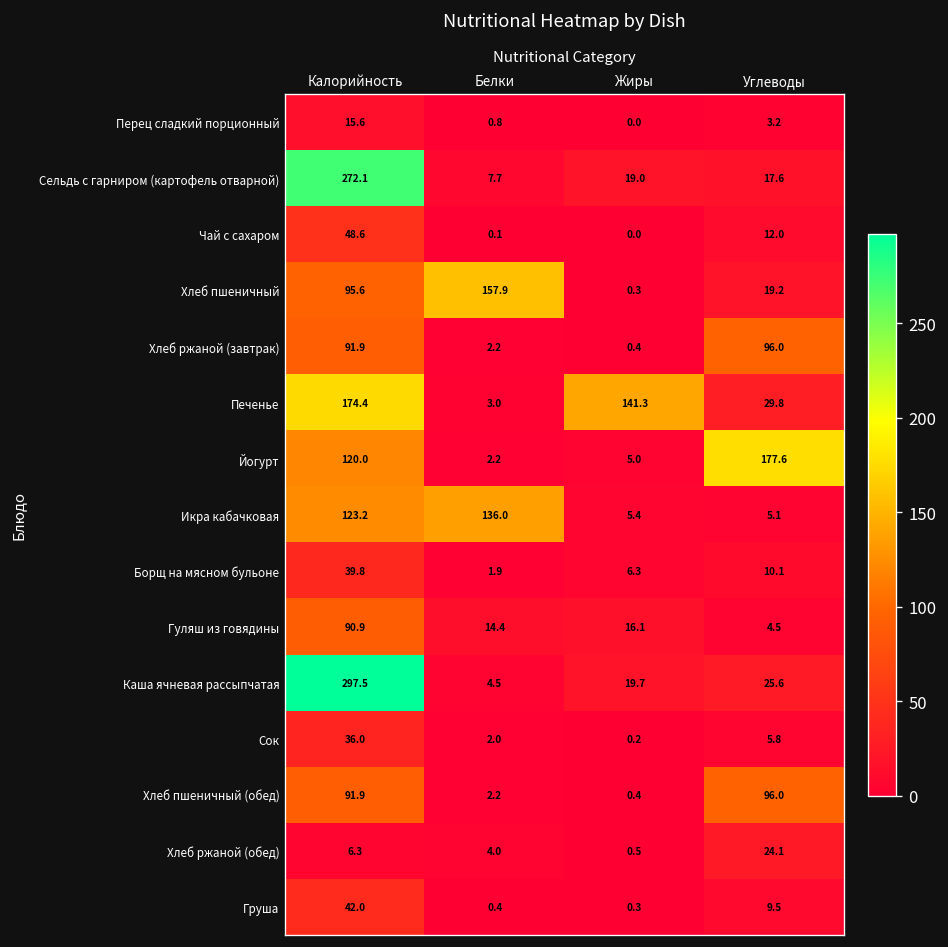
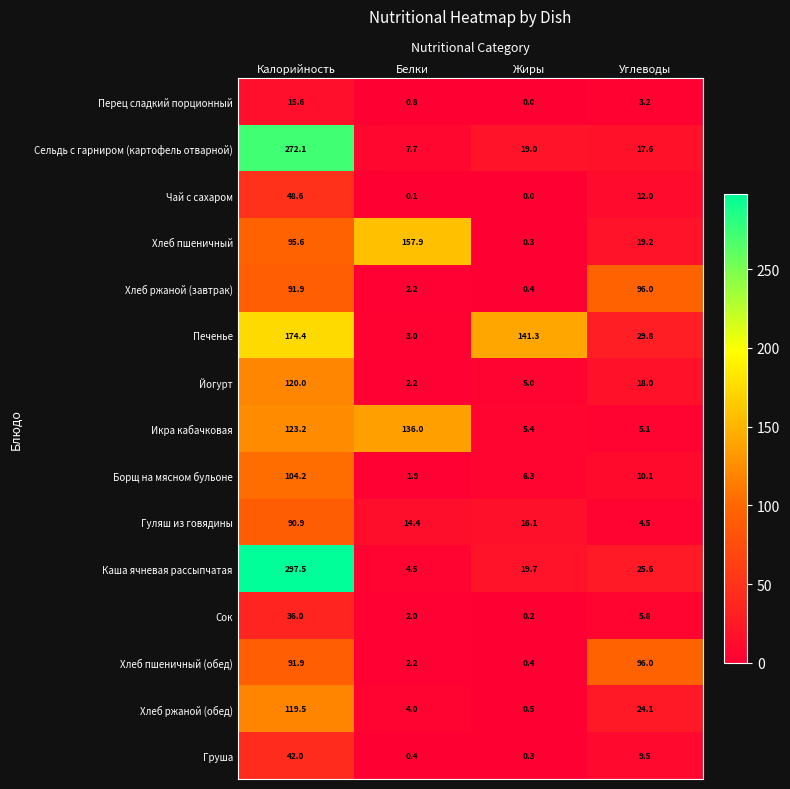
Йогурт, Углеводы: 177.6 -> 18.0
Борщ на мясном бульоне, Калорийность: 39.8 -> 104.2
Хлеб ржаной (обед), Калорийность: 6.3 -> 119.5
